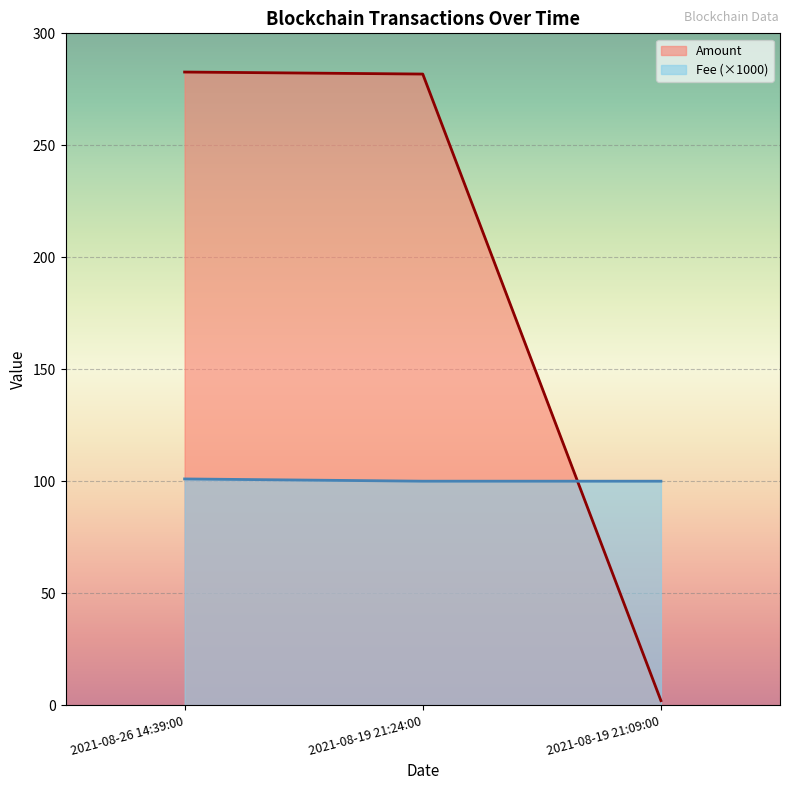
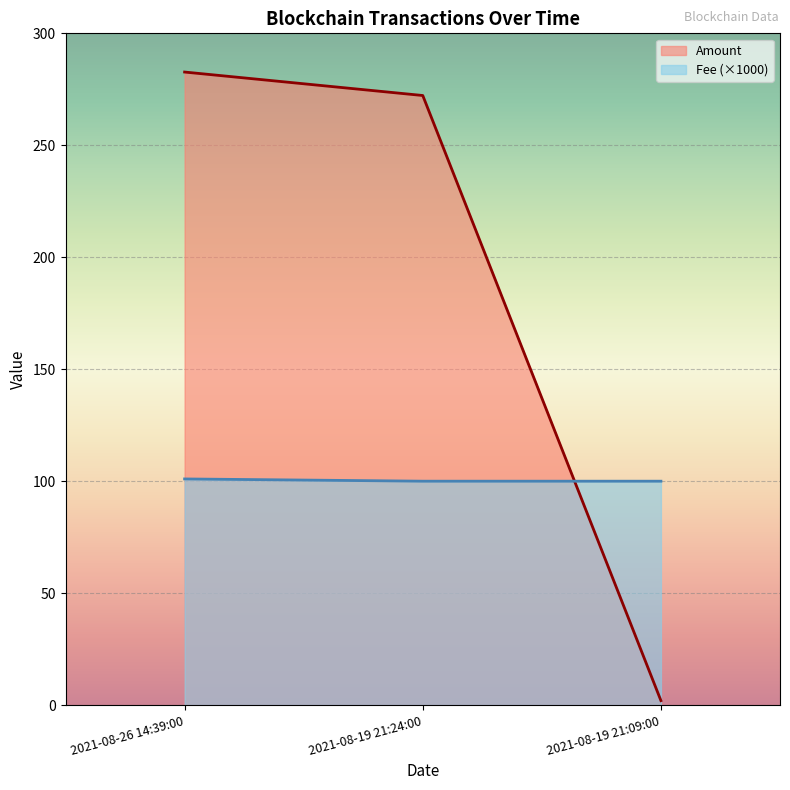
Amount, 2021-08-19 21:24:00: 282 -> 272
